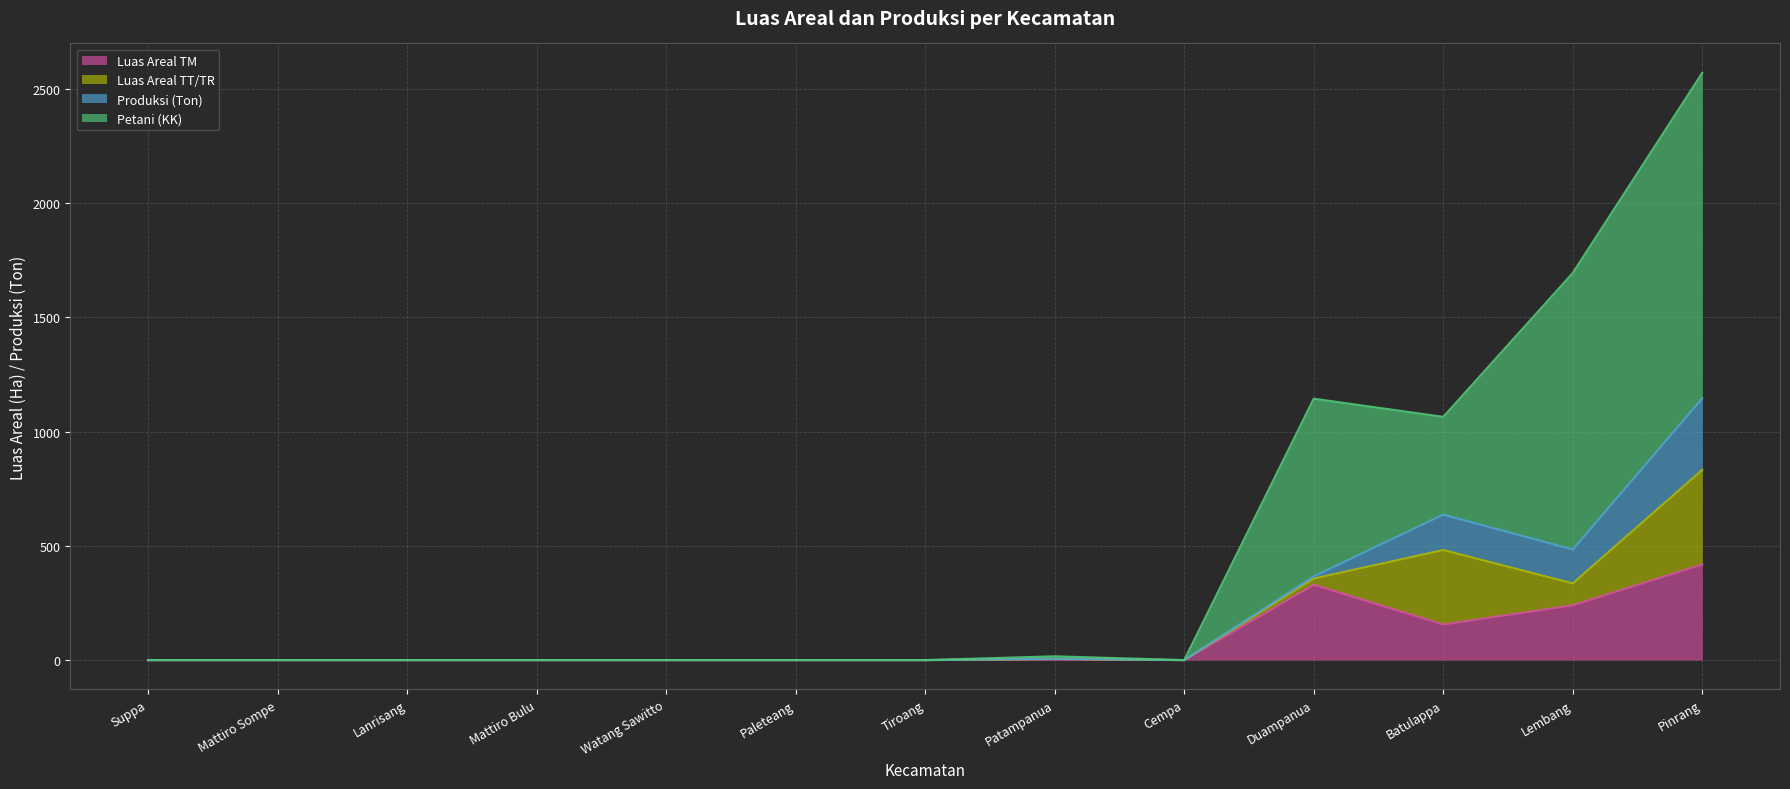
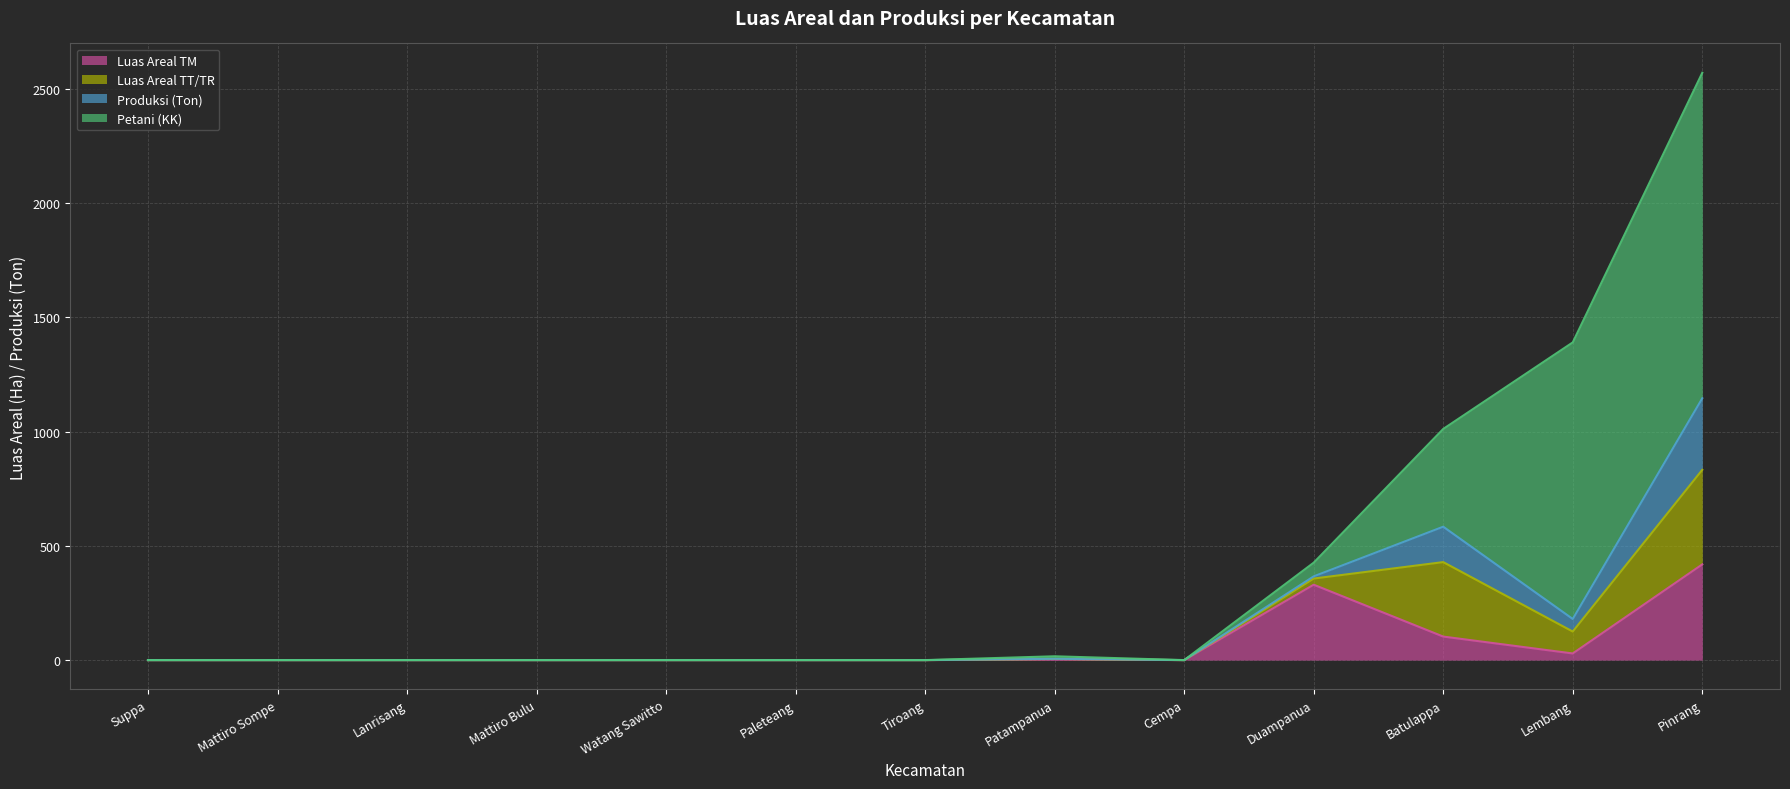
Petani (KK), Duampanua: 780 -> 60
Luas Areal TM, Batulappa: 160 -> 100
Luas Areal TM, Lembang: 240 -> 30
Produksi (Ton), Lembang: 150 -> 60
